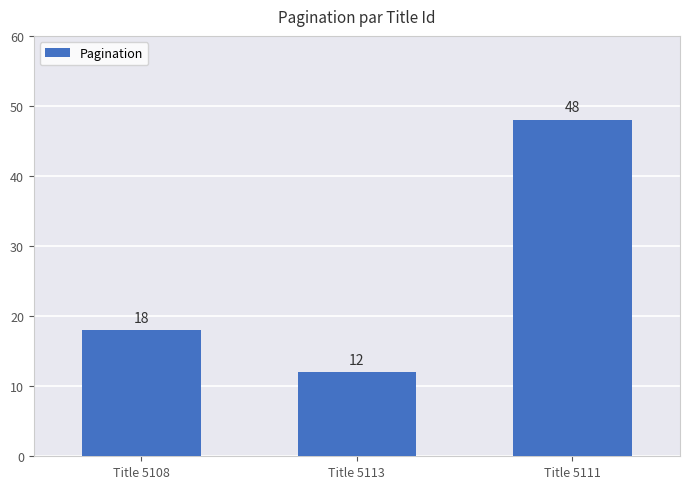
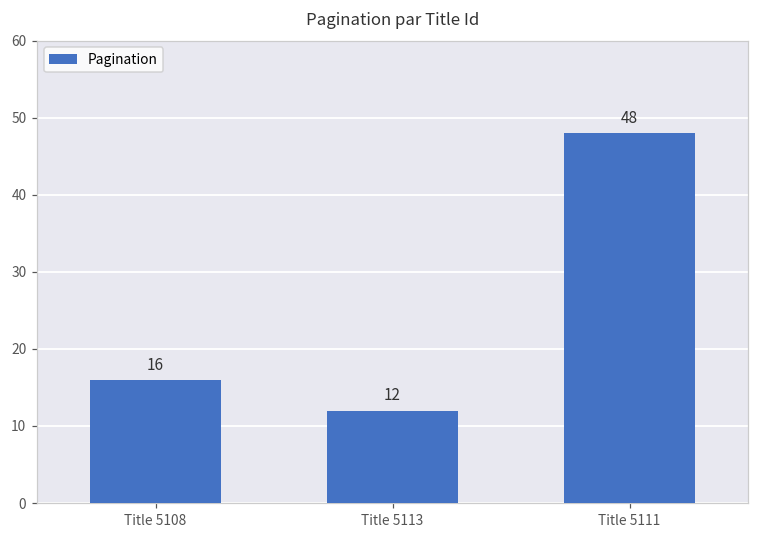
Title 5108: 18 -> 16
